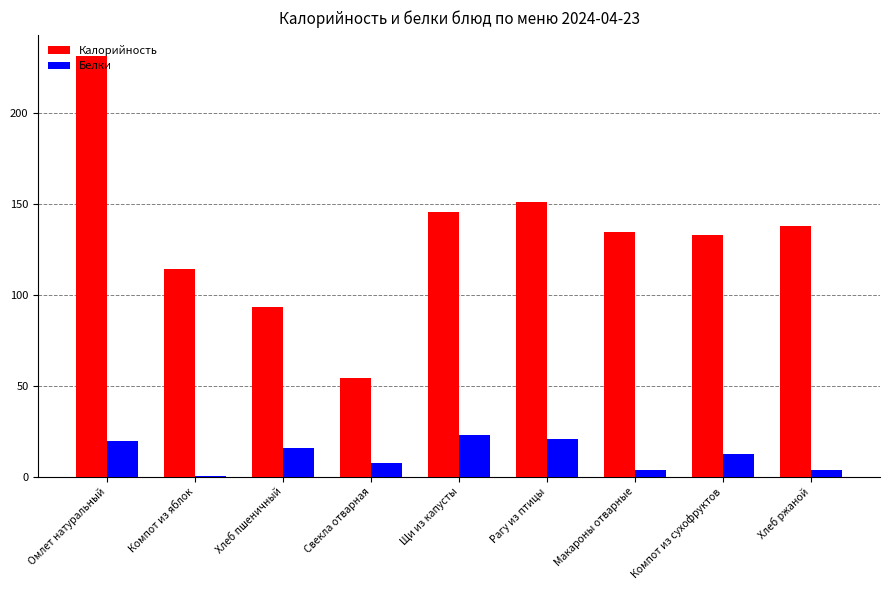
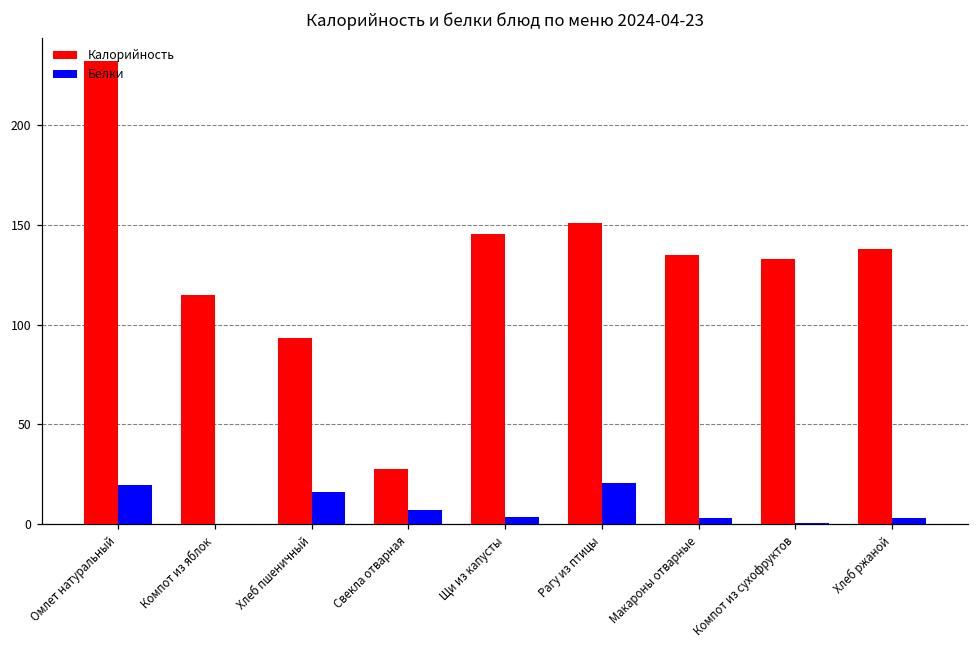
Калорийность, Свекла отварная: 55 -> 28
Белки, Щи из капусты: 23 -> 4
Белки, Компот из сухофруктов: 12 -> 1
